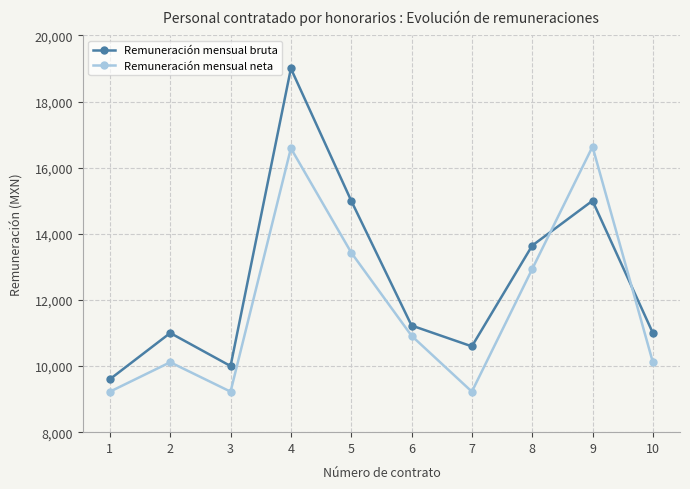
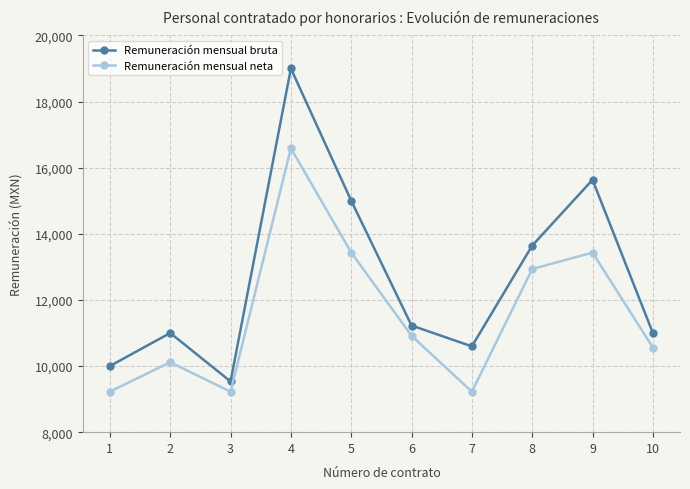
Remuneración mensual bruta, 1: 9,600 -> 10,000
Remuneración mensual bruta, 3: 10,000 -> 9,500
Remuneración mensual bruta, 9: 15,000 -> 15,600
Remuneración mensual neta, 9: 16,600 -> 13,400
Remuneración mensual neta, 10: 10,100 -> 10,600
